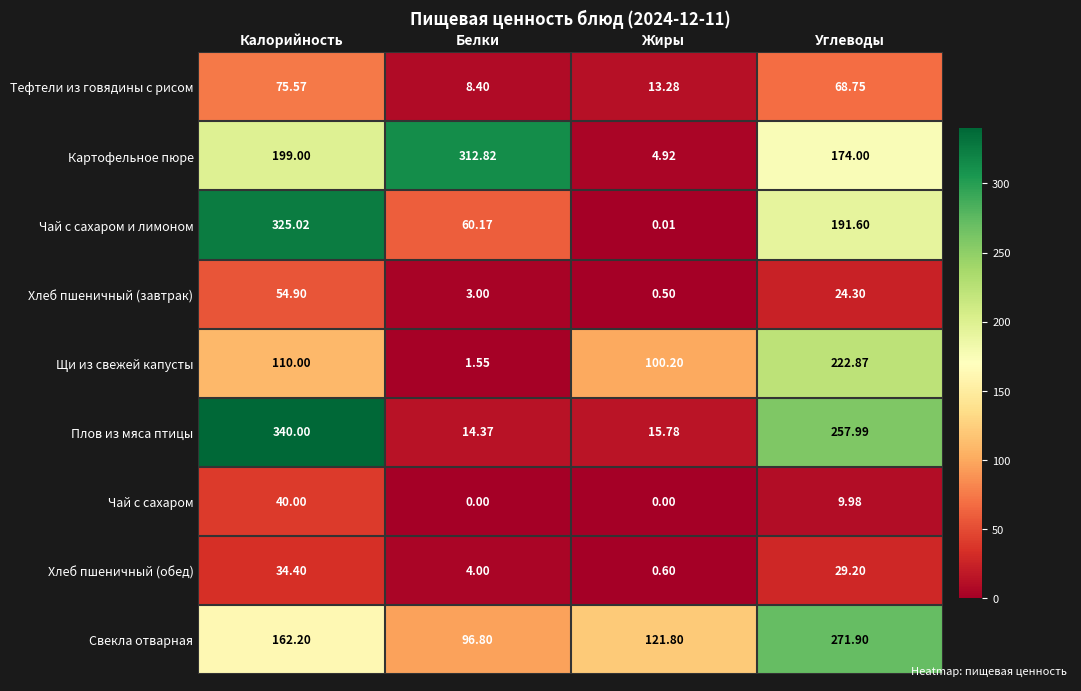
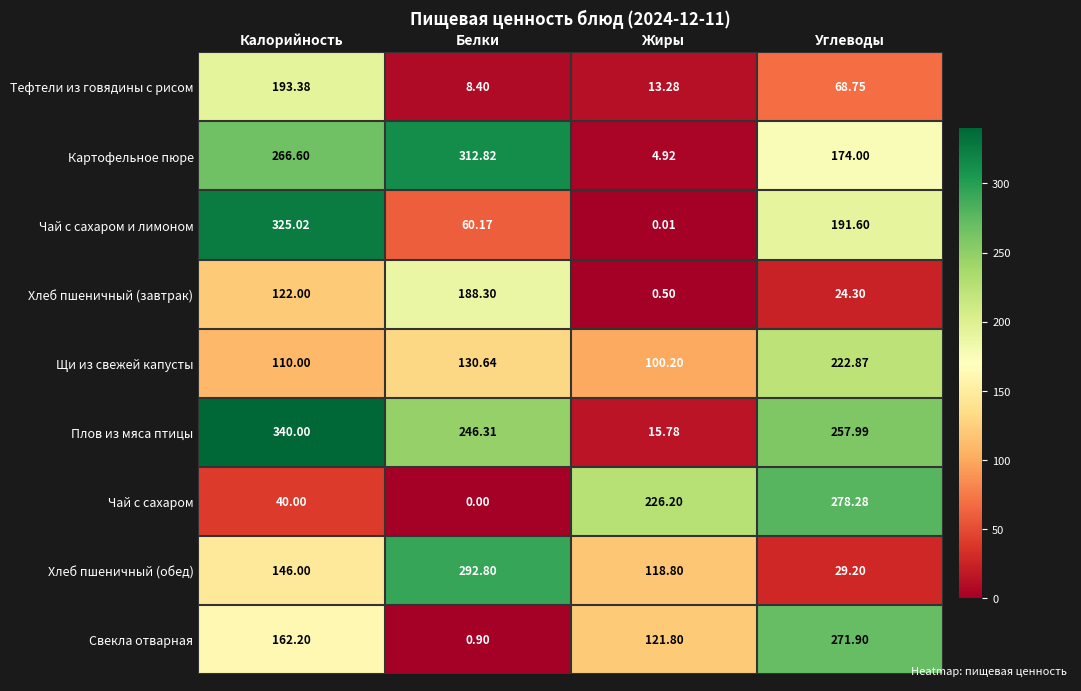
Тефтели из говядины с рисом, Калорийность: 75.57 -> 193.38
Картофельное пюре, Калорийность: 199.00 -> 266.60
Хлеб пшеничный (завтрак), Калорийность: 54.90 -> 122.00
Хлеб пшеничный (завтрак), Белки: 3.00 -> 188.30
Щи из свежей капусты, Белки: 1.55 -> 130.64
Плов из мяса птицы, Белки: 14.37 -> 246.31
Чай с сахаром, Жиры: 0.00 -> 226.20
Чай с сахаром, Углеводы: 9.98 -> 278.28
Хлеб пшеничный (обед), Калорийность: 34.40 -> 146.00
Хлеб пшеничный (обед), Белки: 4.00 -> 292.80
Хлеб пшеничный (обед), Жиры: 0.60 -> 118.80
Свекла отварная, Белки: 96.80 -> 0.90
